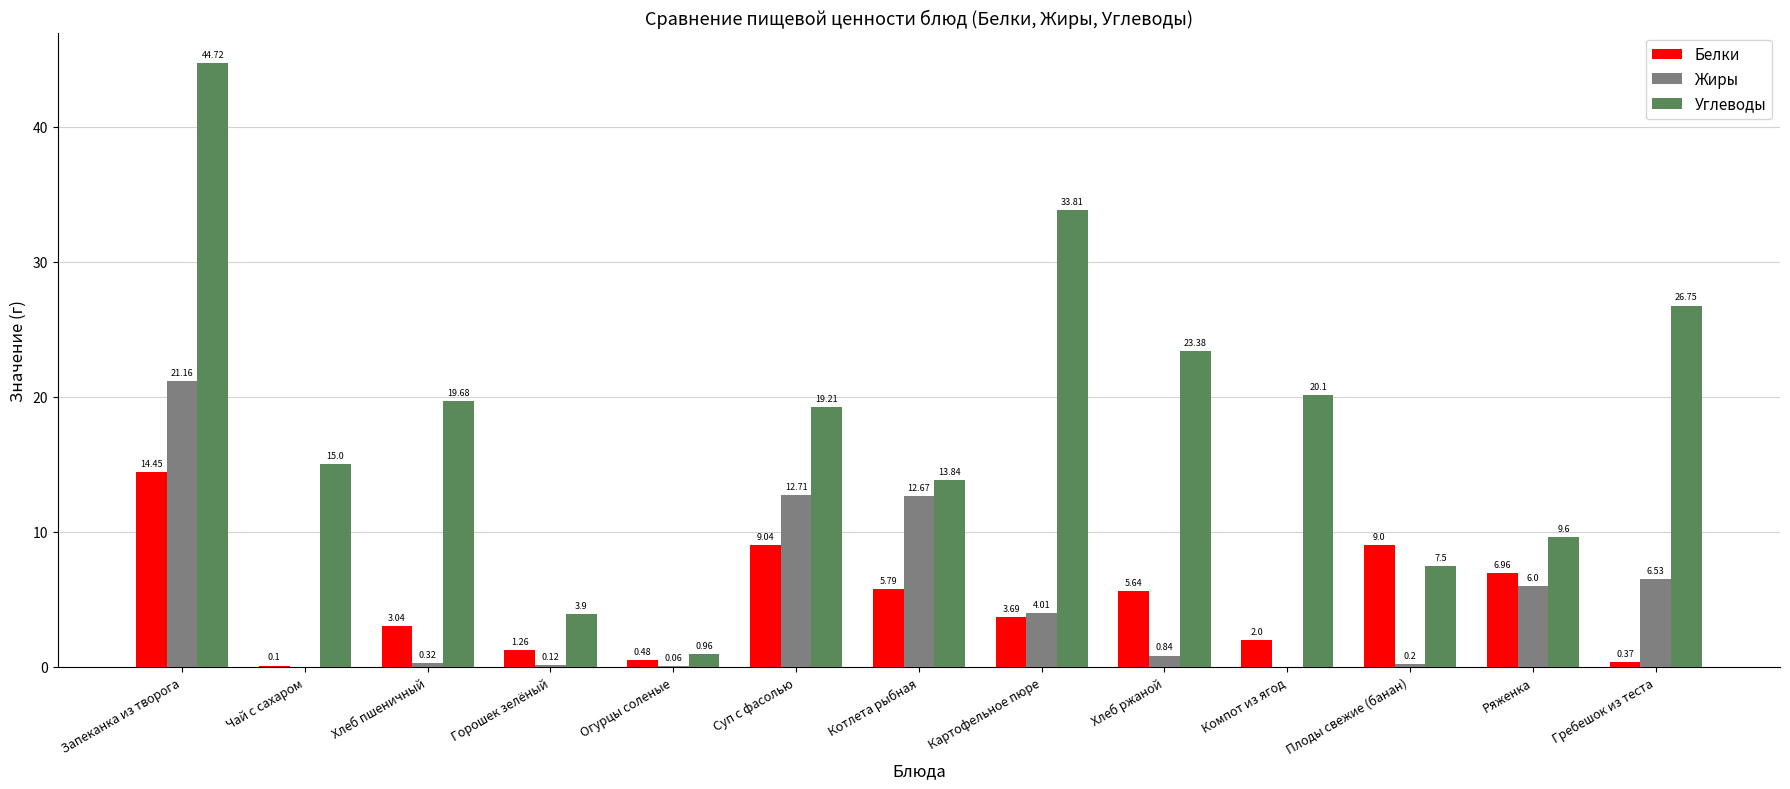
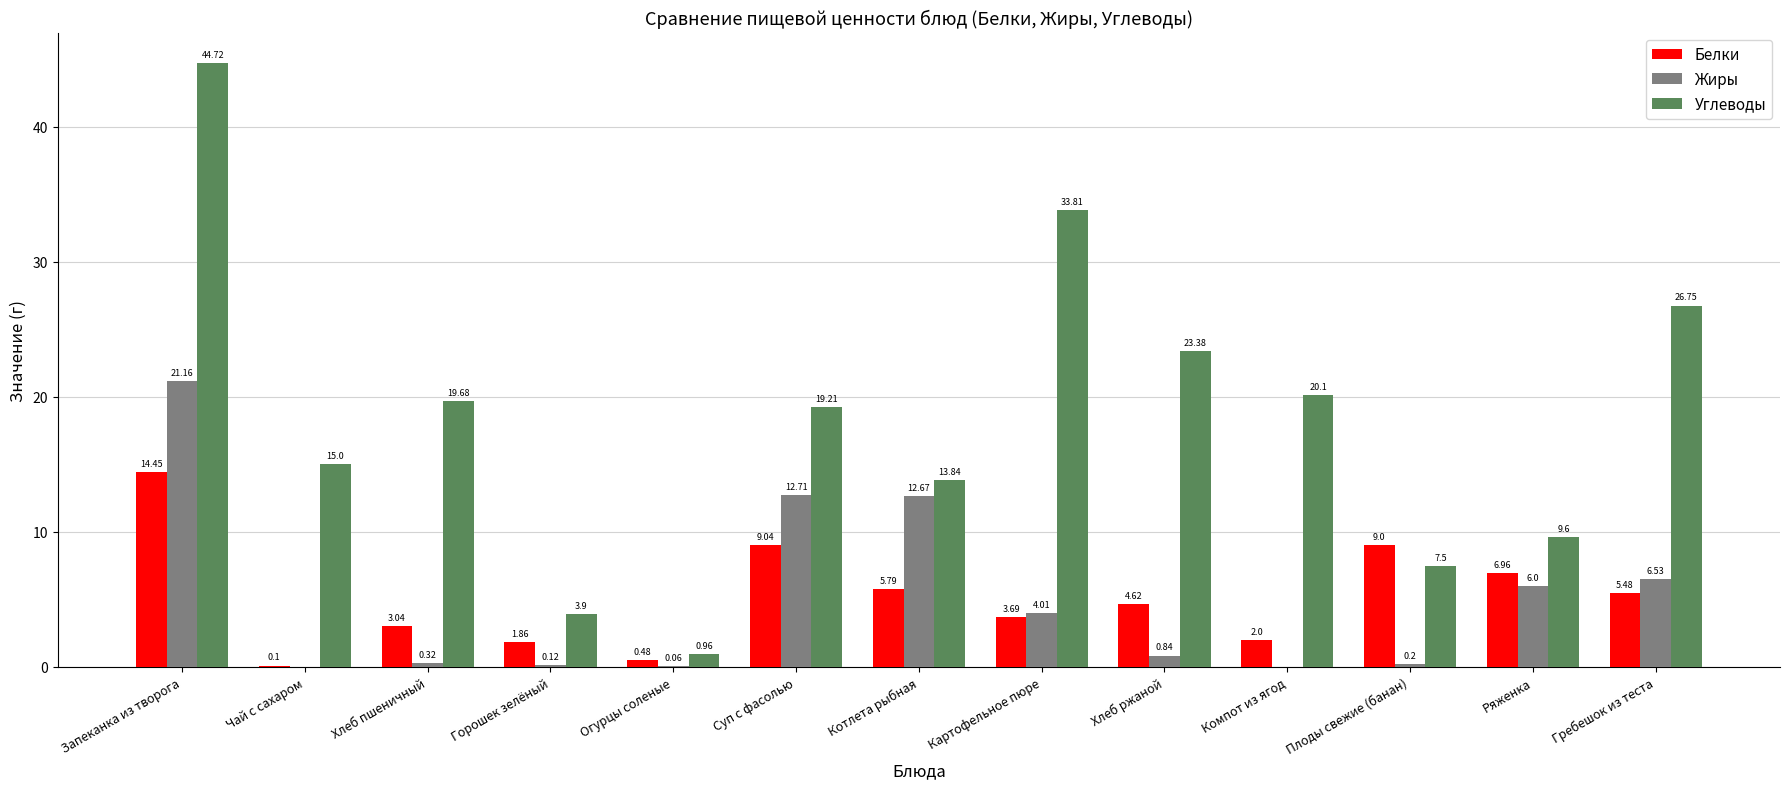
Белки, Горошек зелёный: 1.26 -> 1.86
Белки, Хлеб ржаной: 5.64 -> 4.62
Белки, Гребешок из теста: 0.37 -> 5.48
